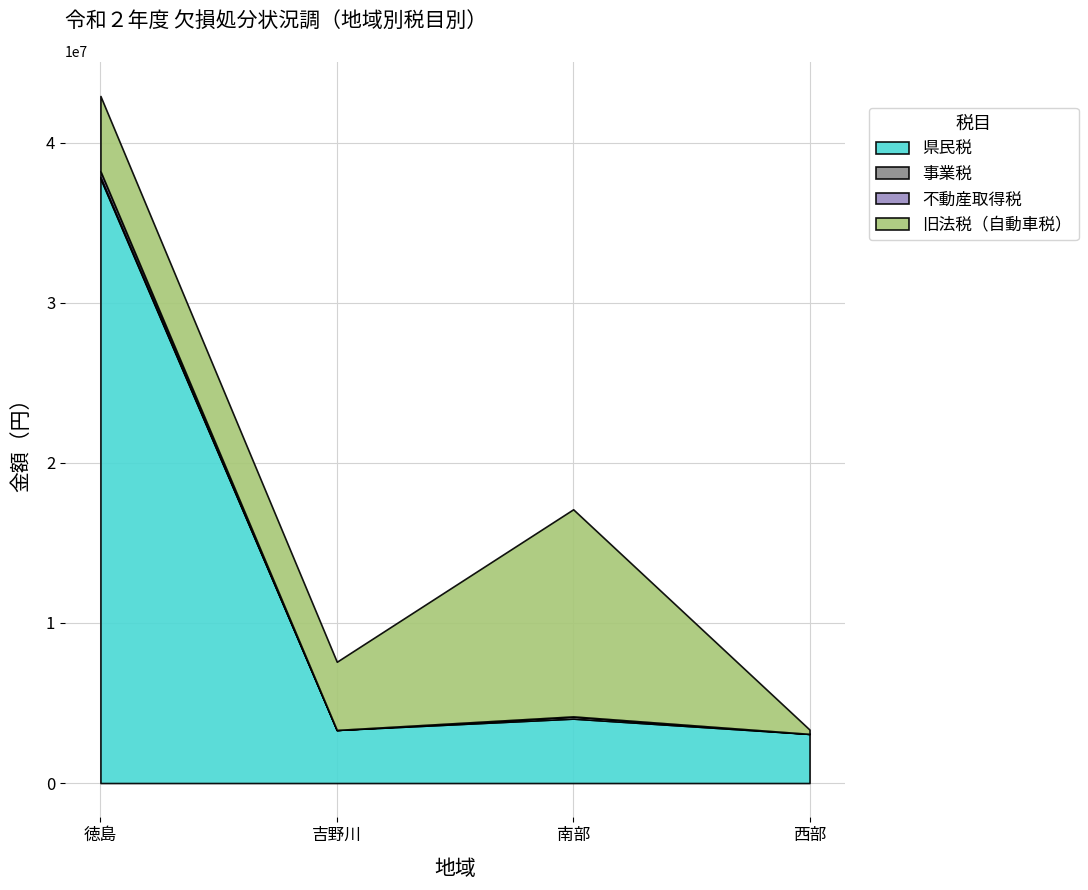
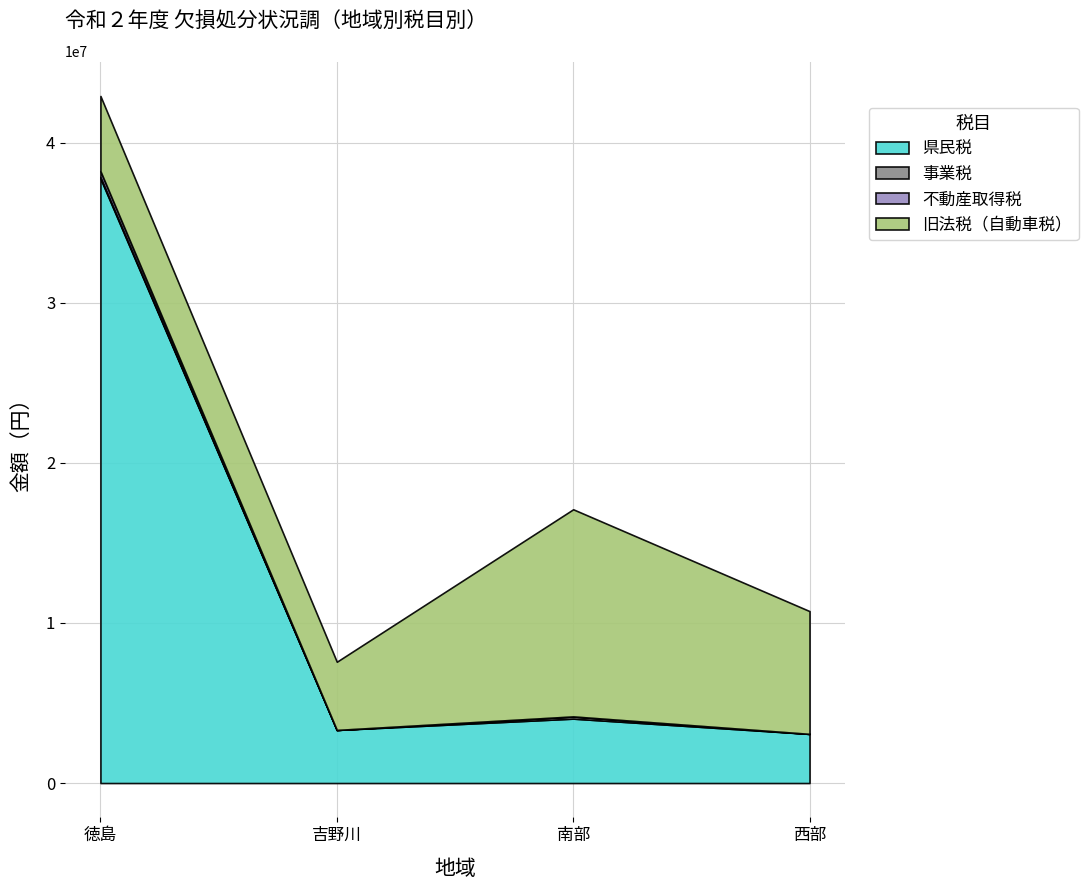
旧法税（自動車税）, 西部: 300000 -> 7700000
